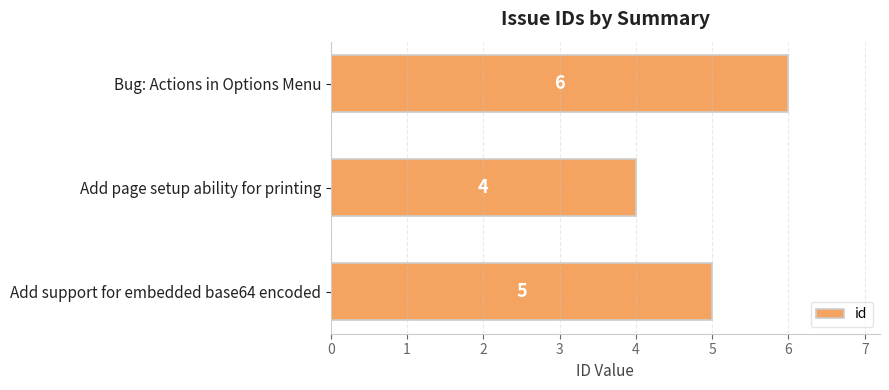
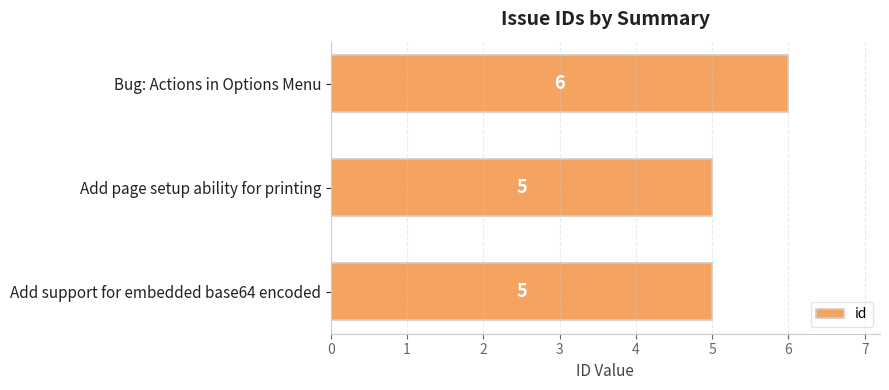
Add page setup ability for printing: 4 -> 5
